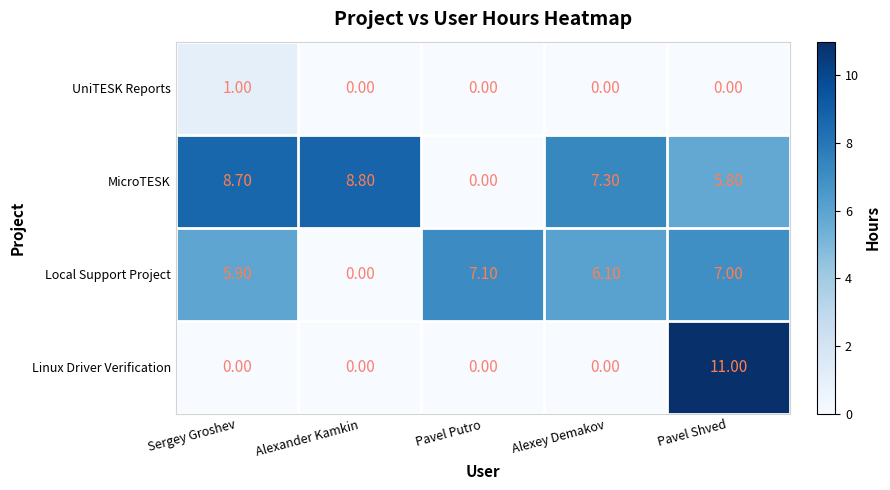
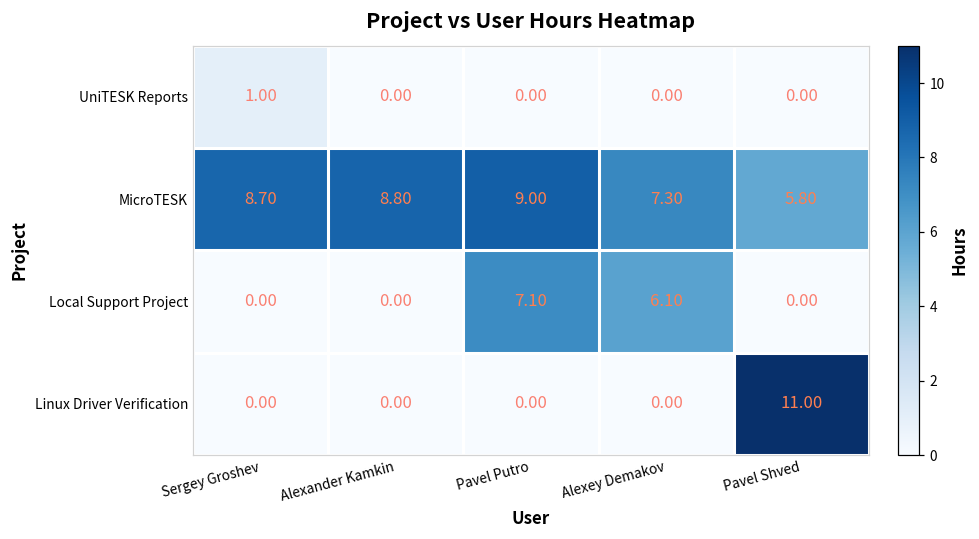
MicroTESK, Pavel Putro: 0.00 -> 9.00
Local Support Project, Sergey Groshev: 5.90 -> 0.00
Local Support Project, Pavel Shved: 7.00 -> 0.00
